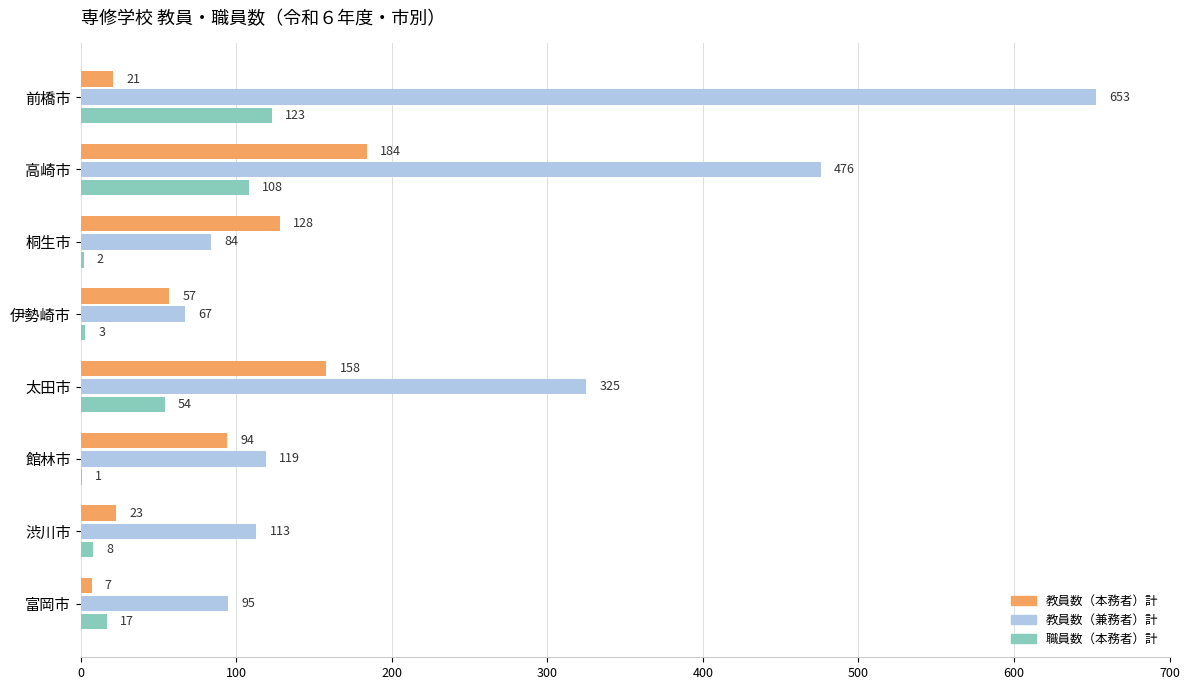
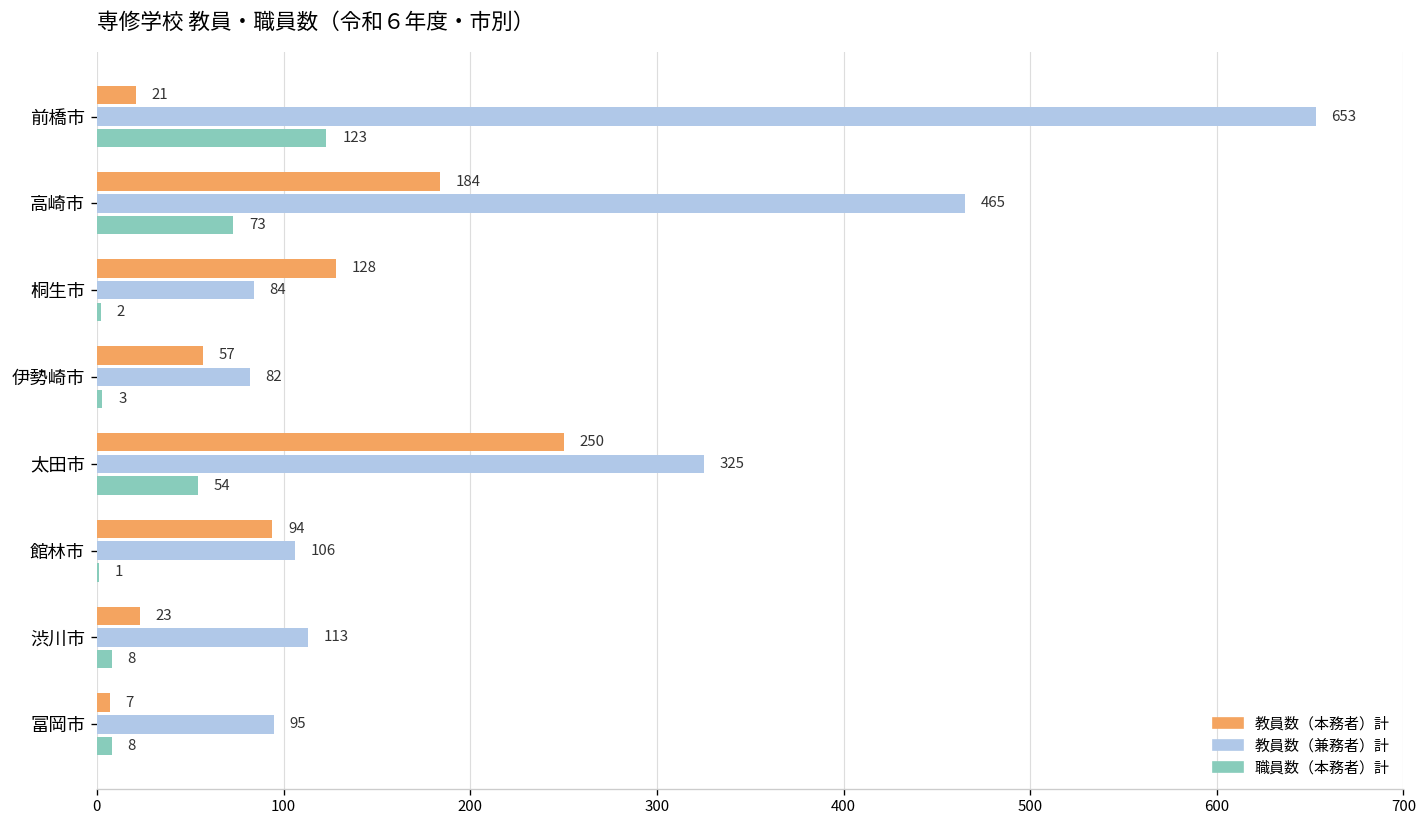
教員数（兼務者）計, 高崎市: 476 -> 465
職員数（本務者）計, 高崎市: 108 -> 73
教員数（兼務者）計, 伊勢崎市: 67 -> 82
教員数（本務者）計, 太田市: 158 -> 250
教員数（兼務者）計, 館林市: 119 -> 106
職員数（本務者）計, 富岡市: 17 -> 8
